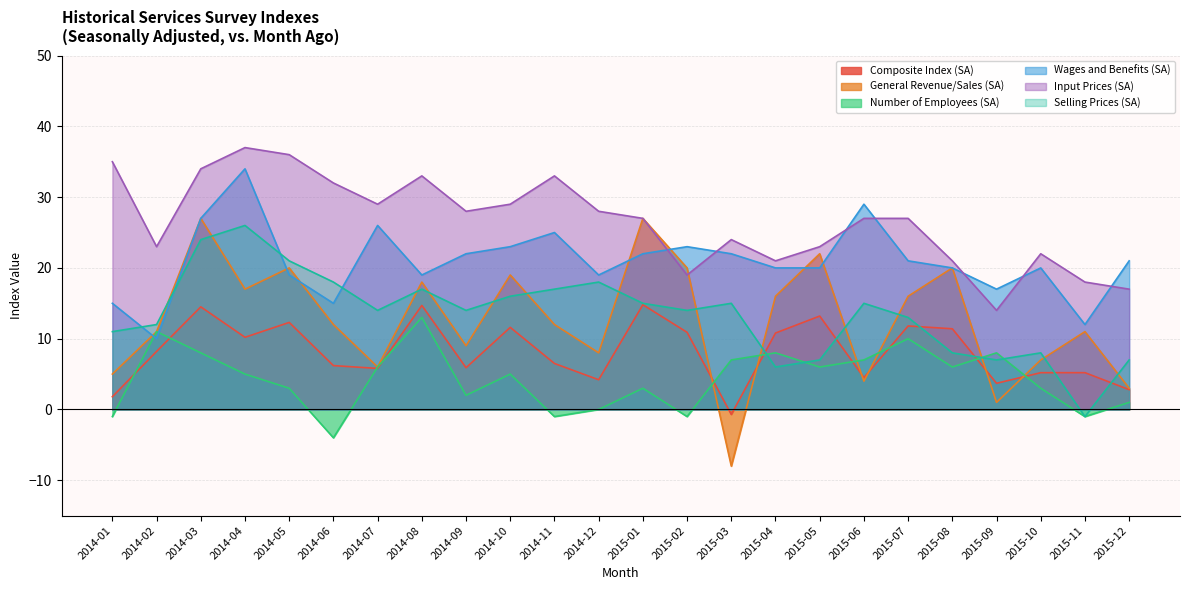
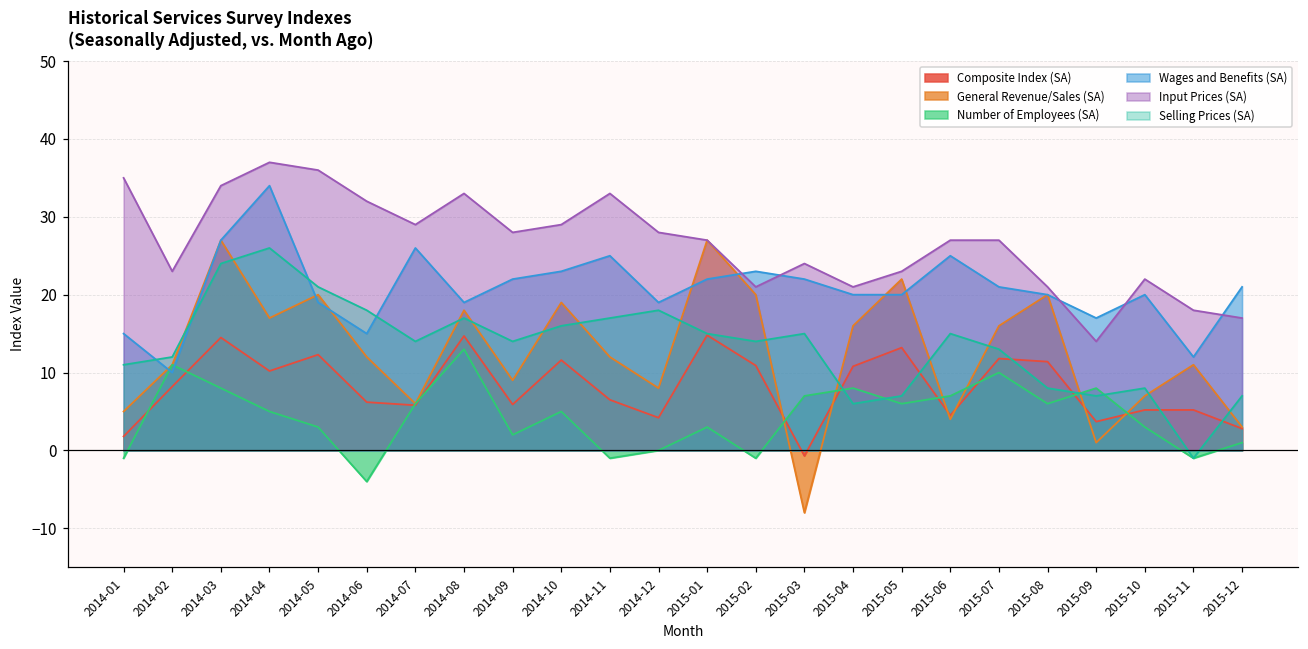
Input Prices (SA), 2015-02: 19 -> 21
Wages and Benefits (SA), 2015-06: 29 -> 25
